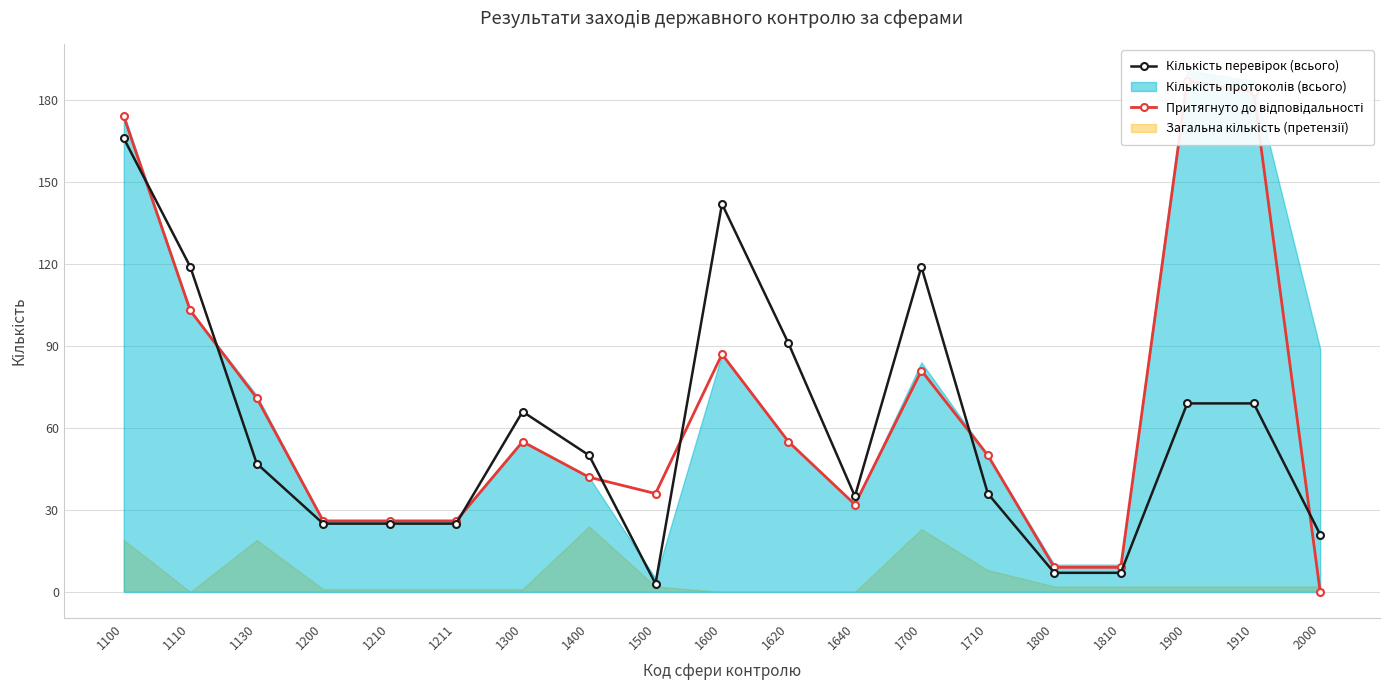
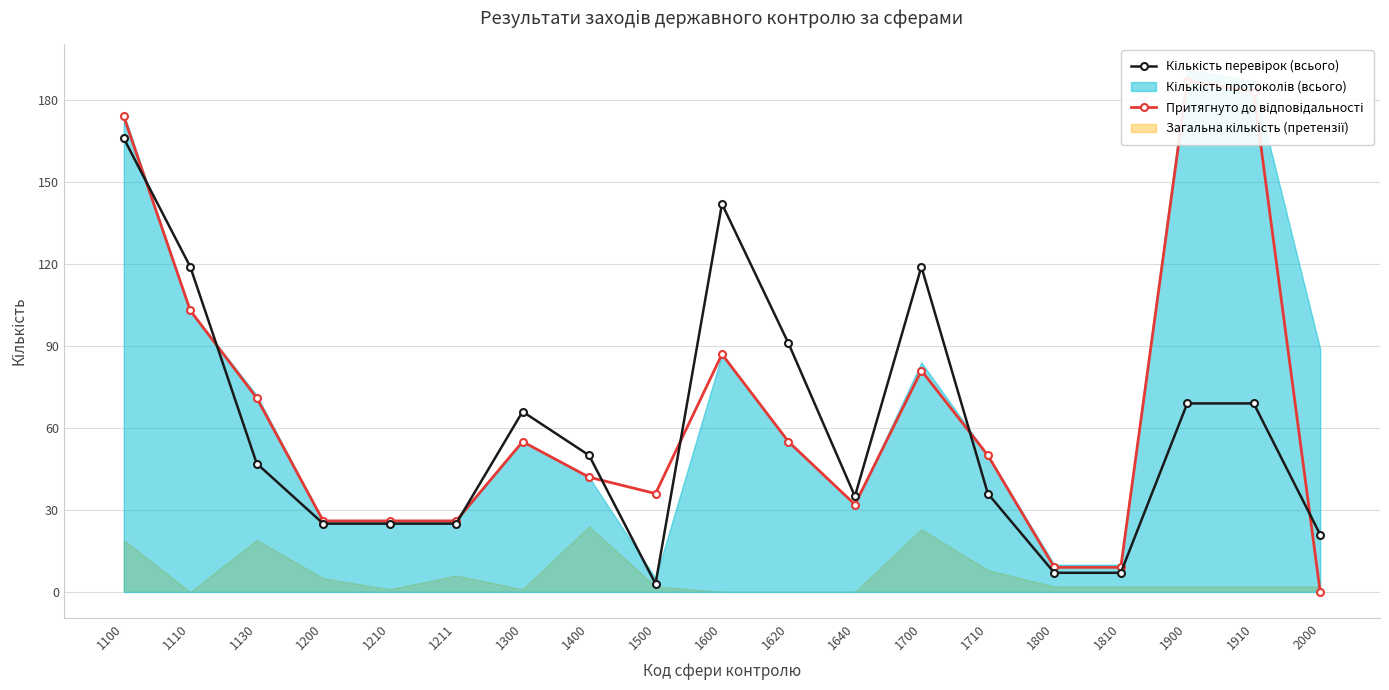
Загальна кількість (претензії), 1200: 1 -> 5
Загальна кількість (претензії), 1211: 1 -> 6
